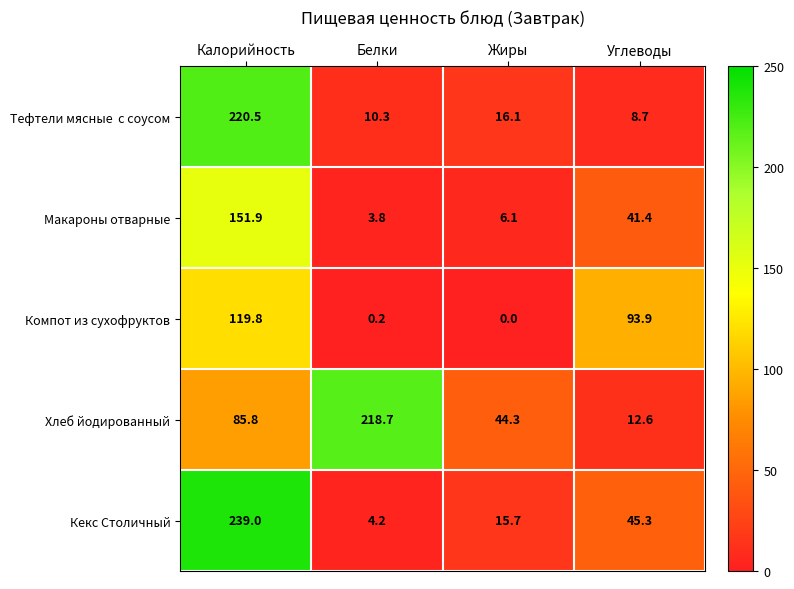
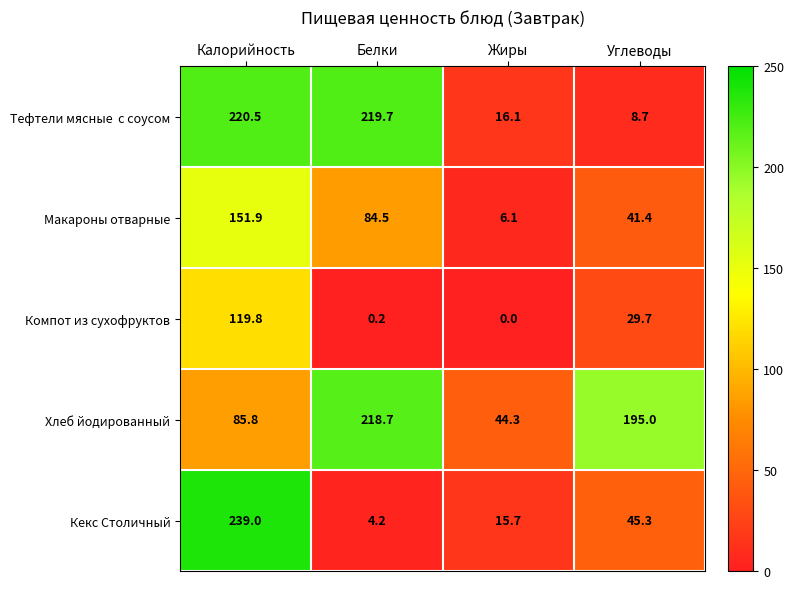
Тефтели мясные с соусом, Белки: 10.3 -> 219.7
Макароны отварные, Белки: 3.8 -> 84.5
Компот из сухофруктов, Углеводы: 93.9 -> 29.7
Хлеб йодированный, Углеводы: 12.6 -> 195.0
